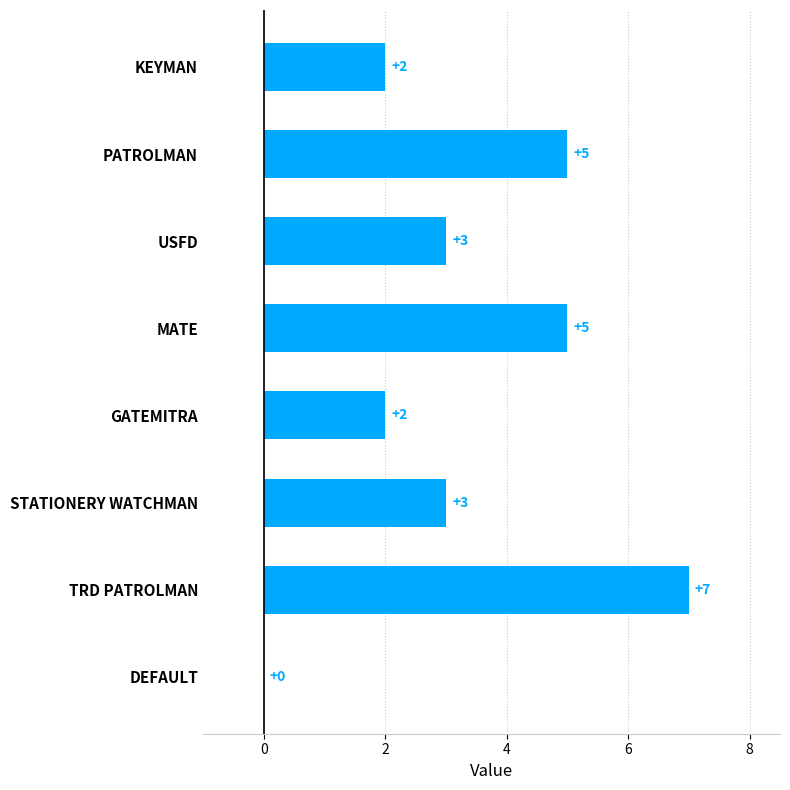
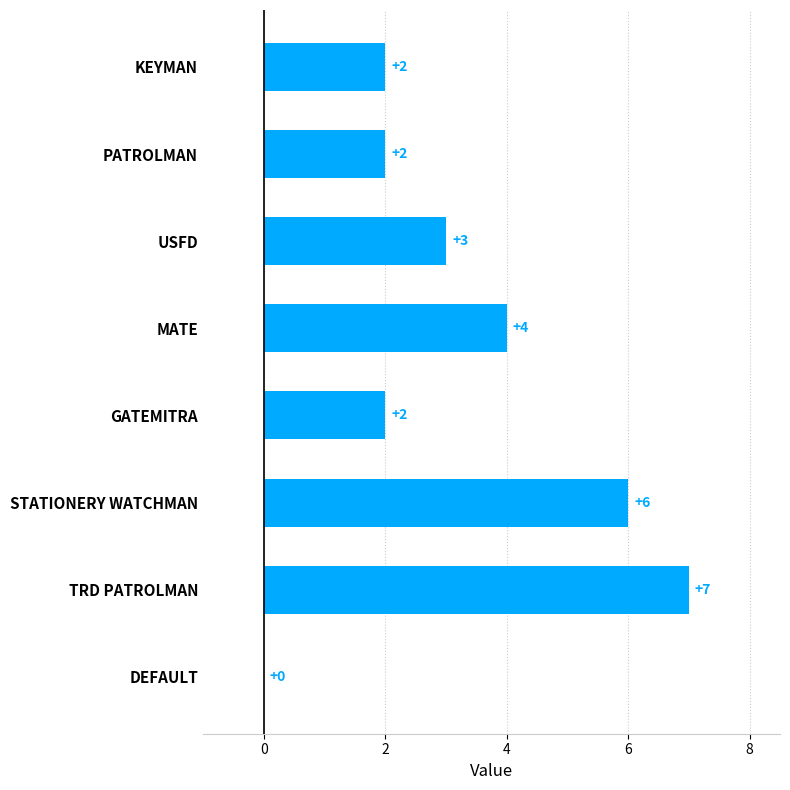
PATROLMAN: +5 -> +2
MATE: +5 -> +4
STATIONERY WATCHMAN: +3 -> +6
